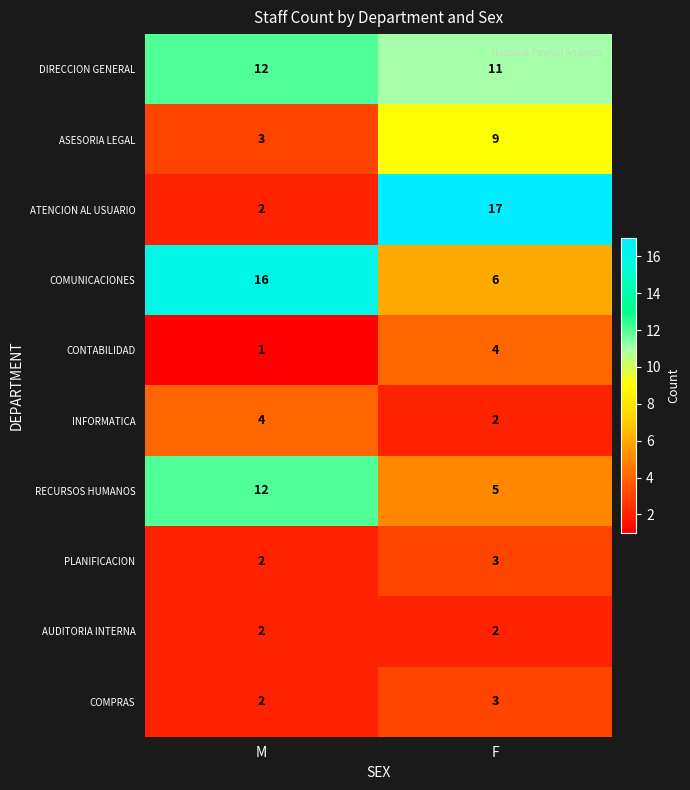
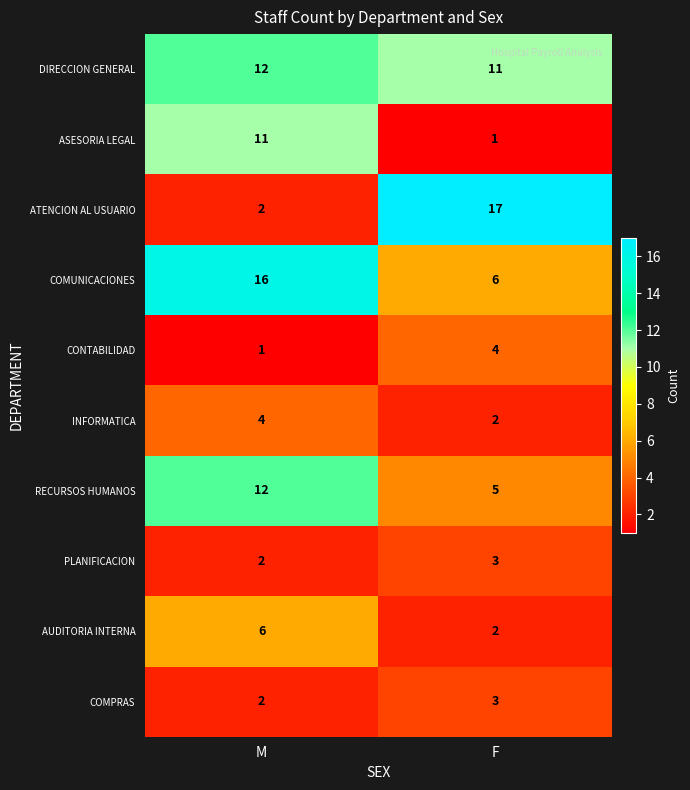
ASESORIA LEGAL, M: 3 -> 11
ASESORIA LEGAL, F: 9 -> 1
AUDITORIA INTERNA, M: 2 -> 6
